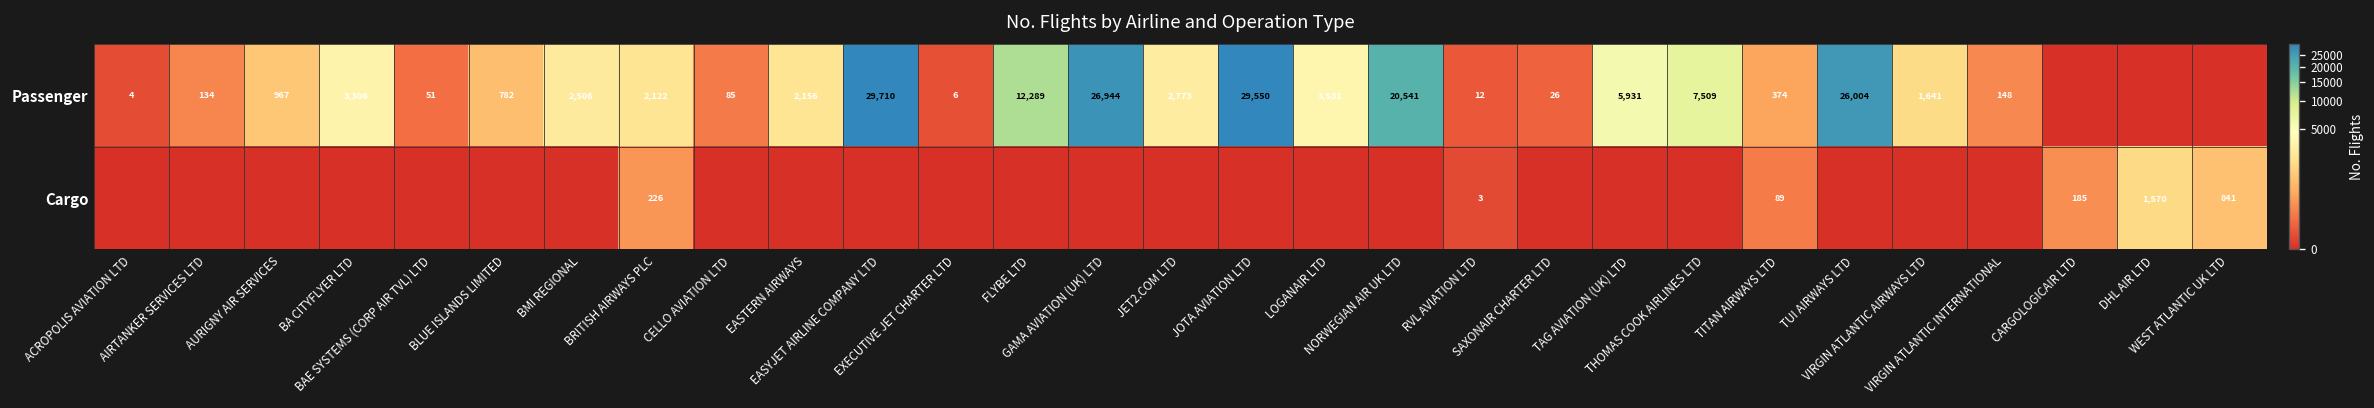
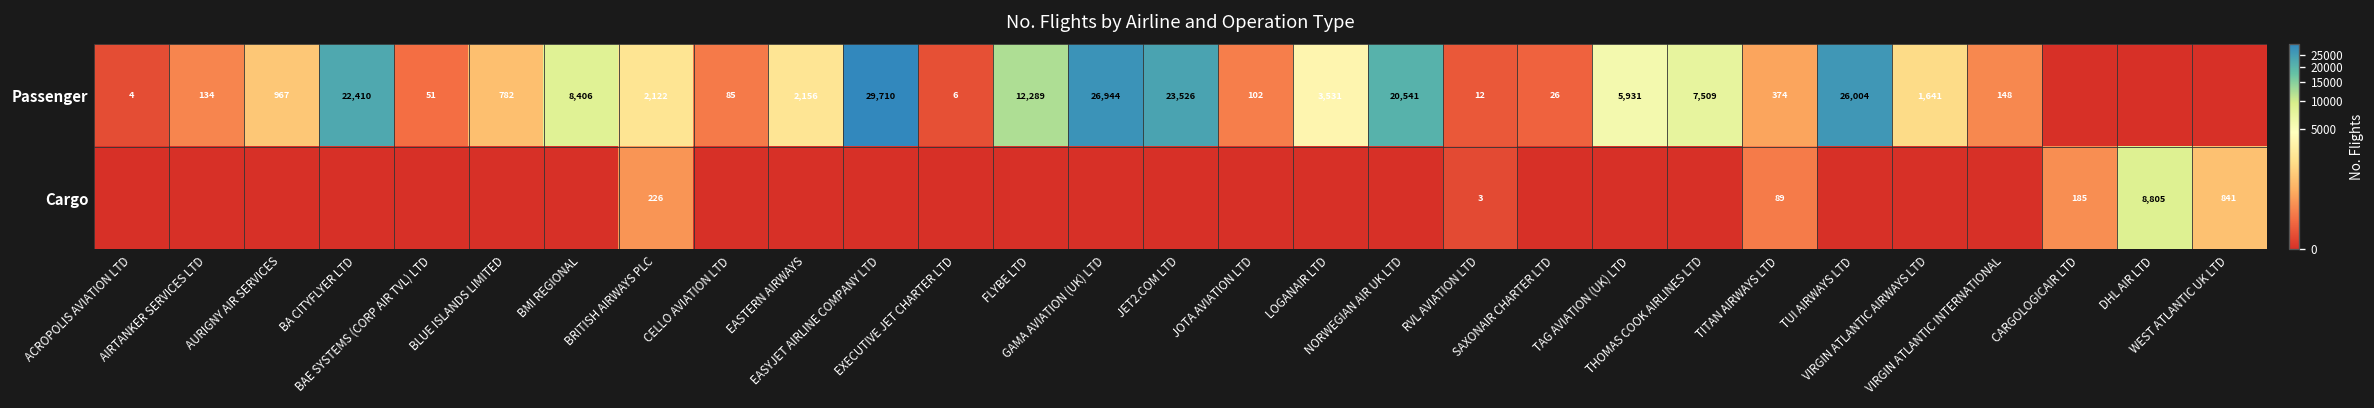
Passenger, BA CITYFLYER LTD: 3,306 -> 22,410
Passenger, BMI REGIONAL: 2,506 -> 8,406
Passenger, JET2.COM LTD: 2,773 -> 23,526
Passenger, JOTA AVIATION LTD: 29,550 -> 102
Cargo, DHL AIR LTD: 1,570 -> 8,805
